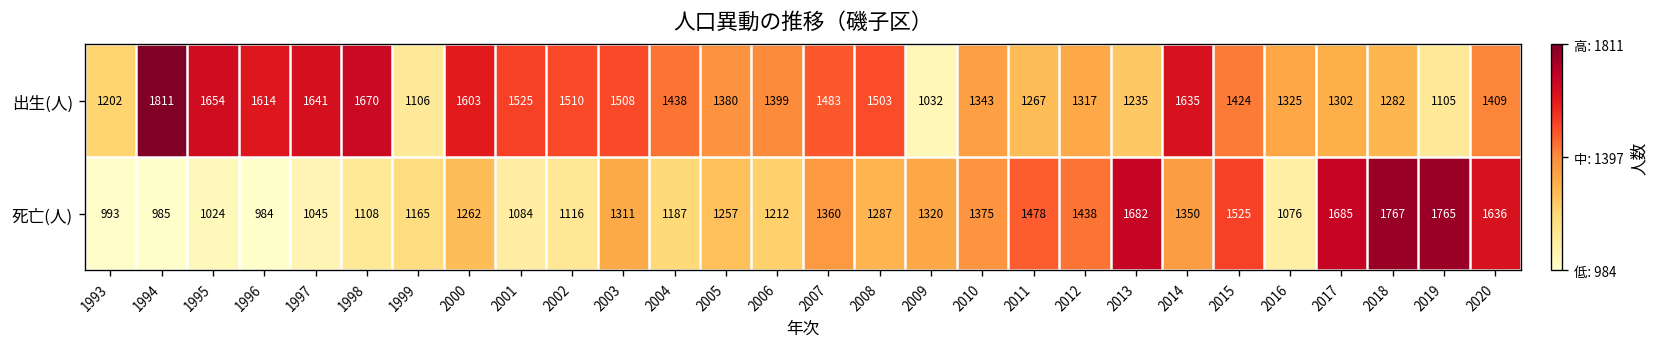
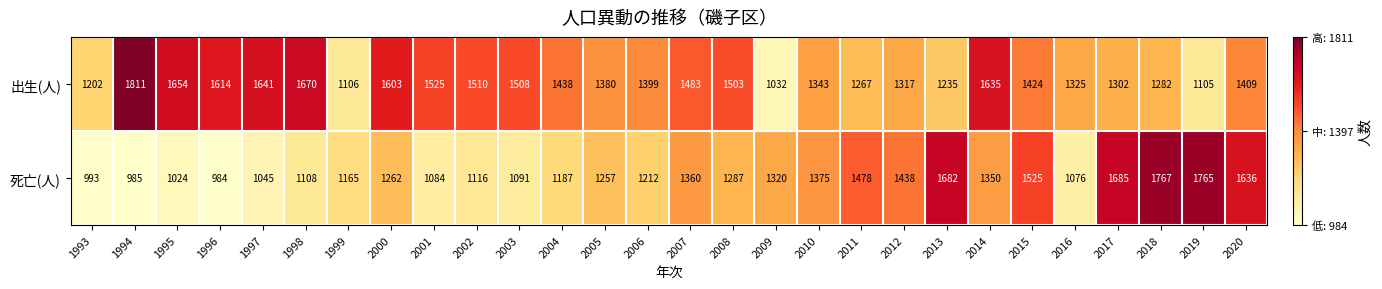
死亡(人), 2003: 1311 -> 1091
